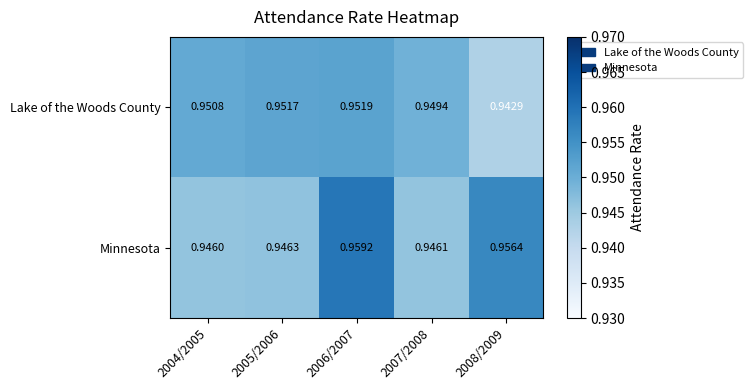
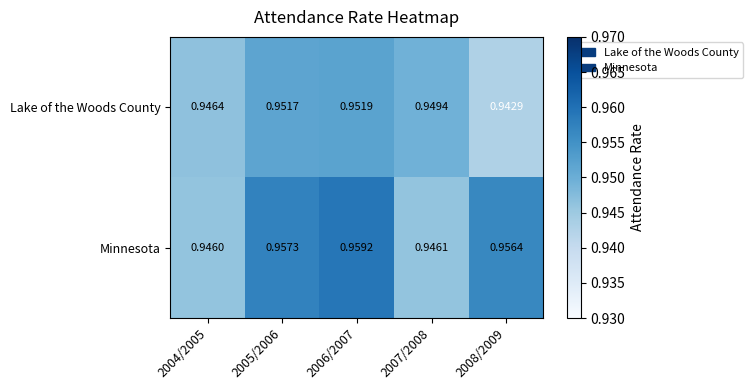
Lake of the Woods County, 2004/2005: 0.9508 -> 0.9464
Minnesota, 2005/2006: 0.9463 -> 0.9573
